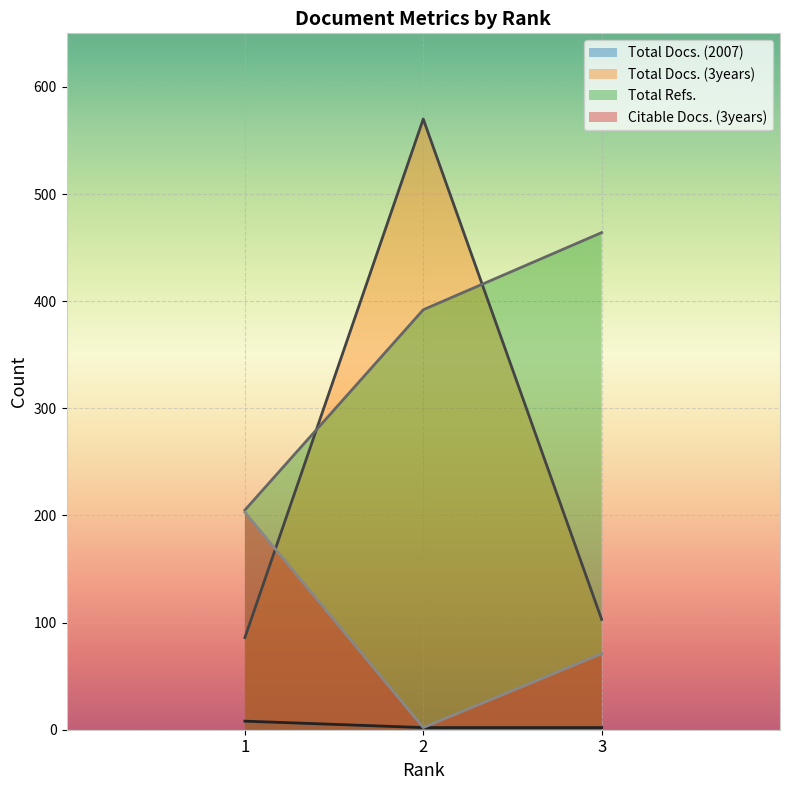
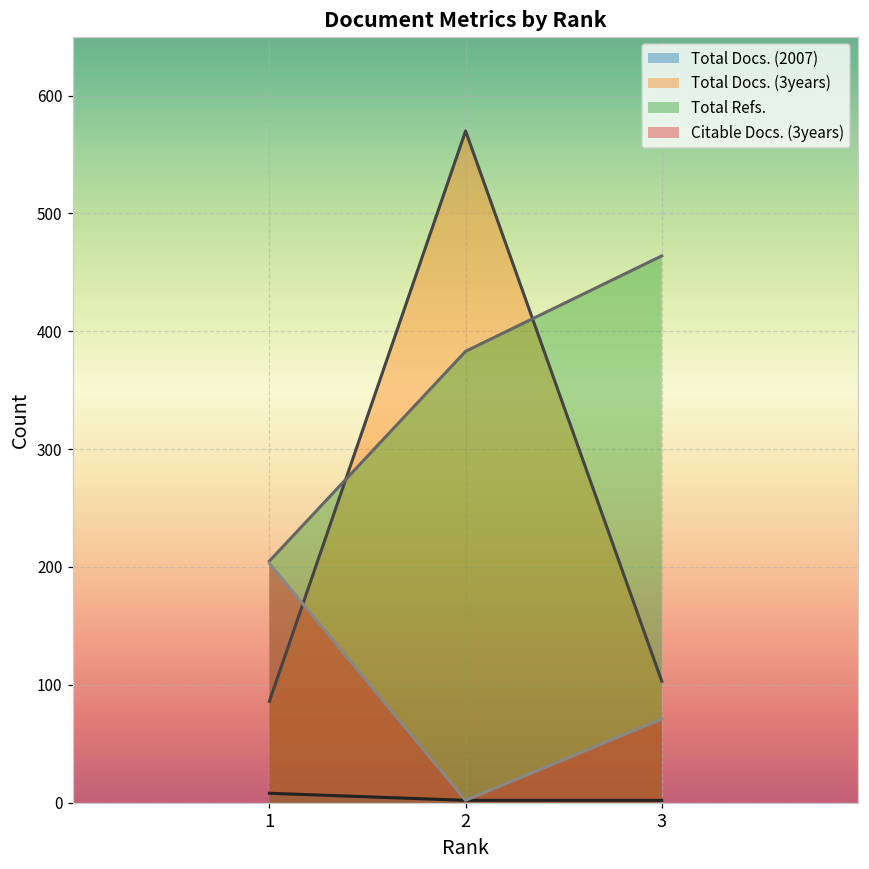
Total Refs., 2: 392 -> 383
